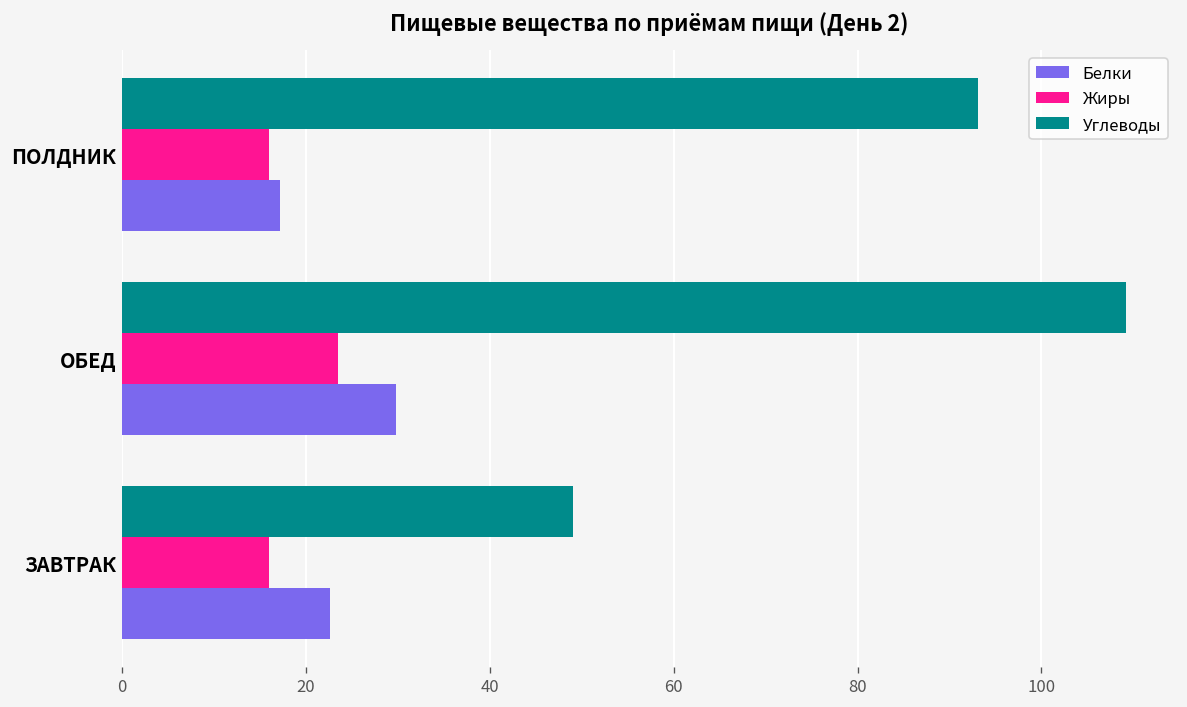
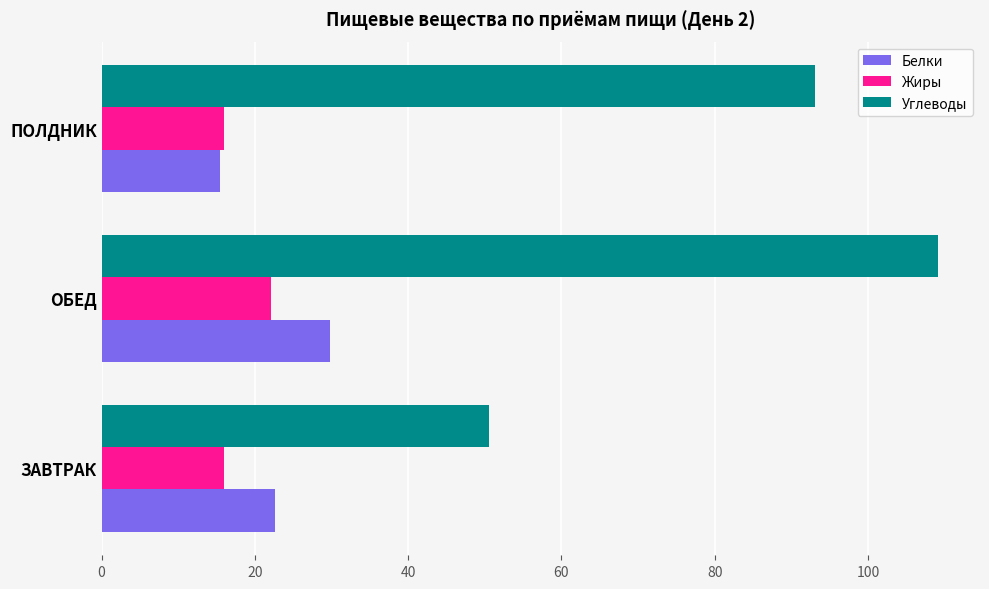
Белки, ПОЛДНИК: 17 -> 15
Жиры, ОБЕД: 23 -> 22
Углеводы, ЗАВТРАК: 49 -> 51
